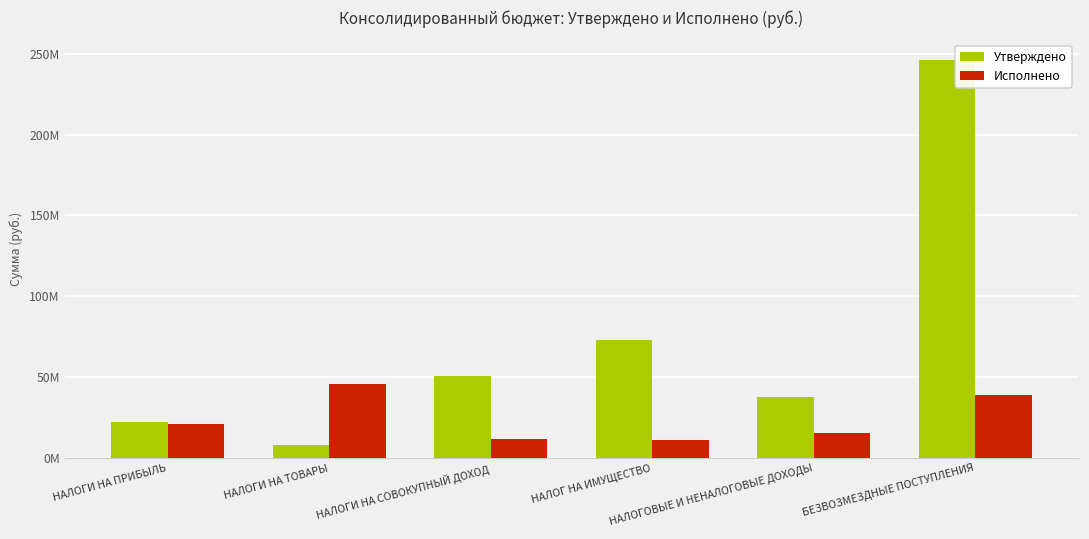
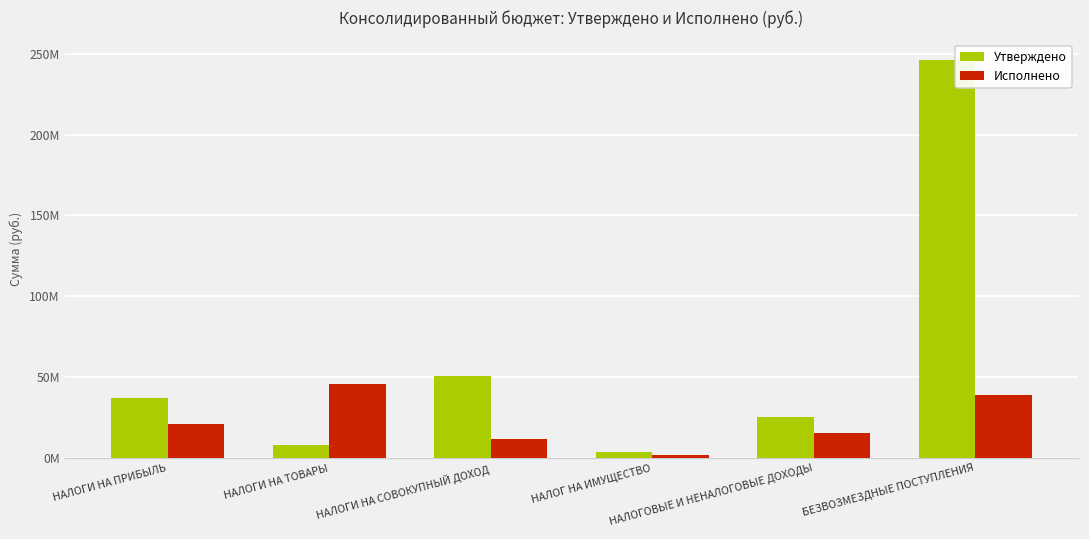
Утверждено, НАЛОГИ НА ПРИБЫЛЬ: 22000000 -> 37000000
Утверждено, НАЛОГ НА ИМУЩЕСТВО: 73000000 -> 4000000
Исполнено, НАЛОГ НА ИМУЩЕСТВО: 11000000 -> 2000000
Утверждено, НАЛОГОВЫЕ И НЕНАЛОГОВЫЕ ДОХОДЫ: 38000000 -> 25000000
